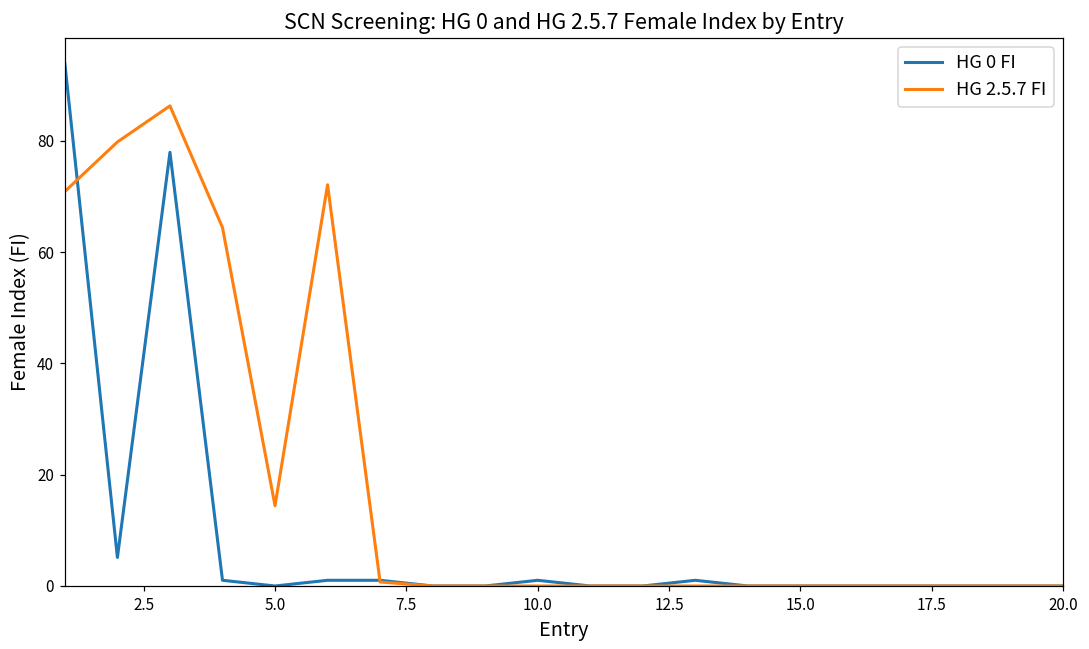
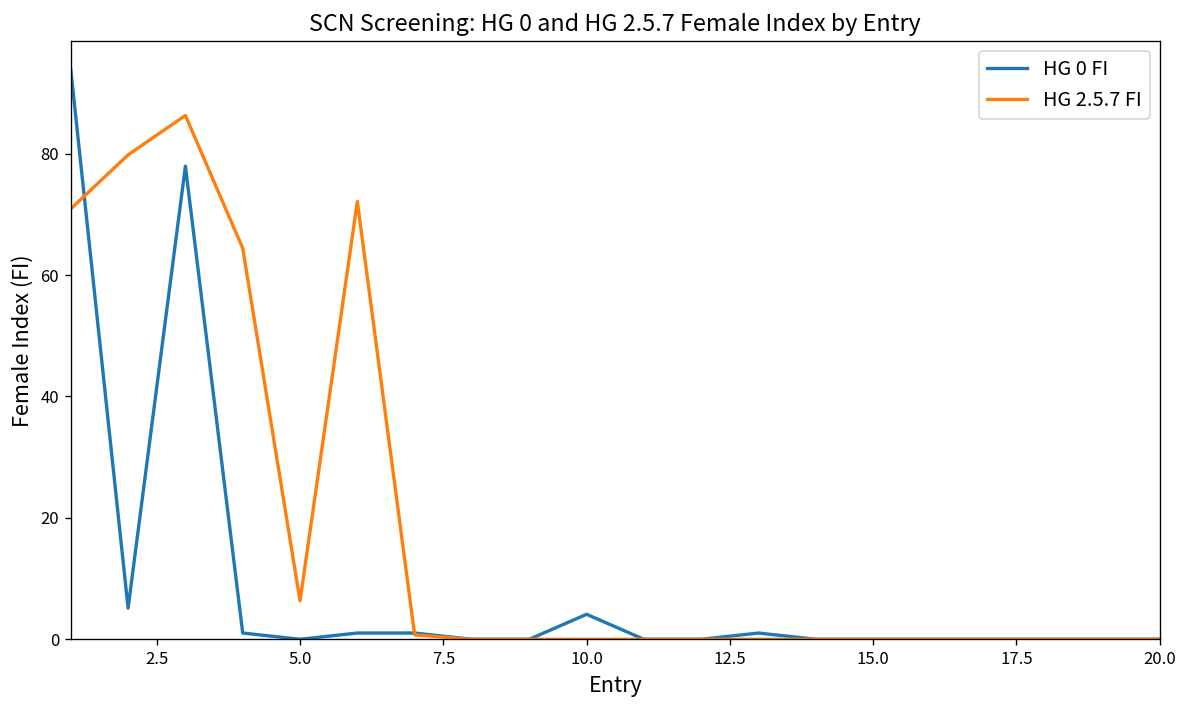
HG 2.5.7 FI, 5.0: 14 -> 6
HG 0 FI, 10.0: 1 -> 4
